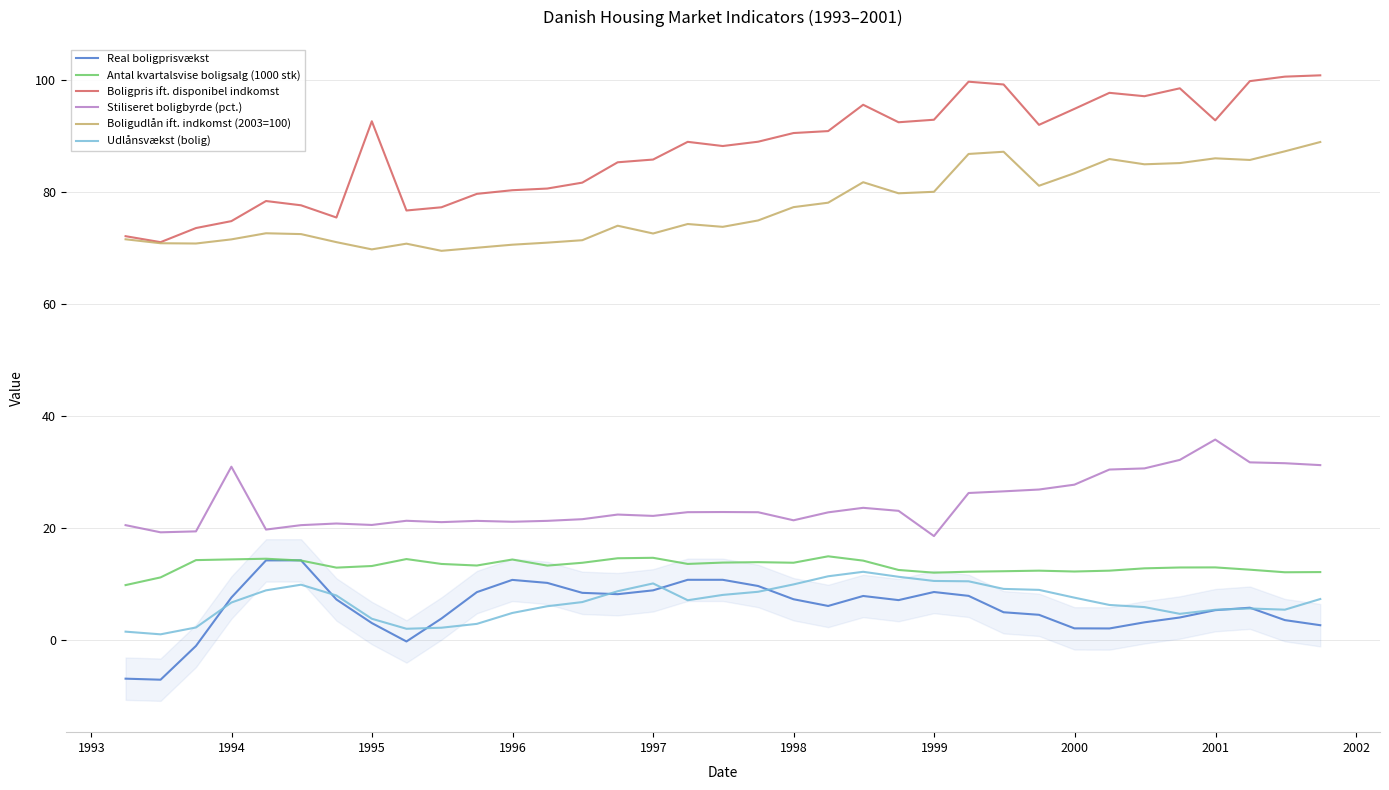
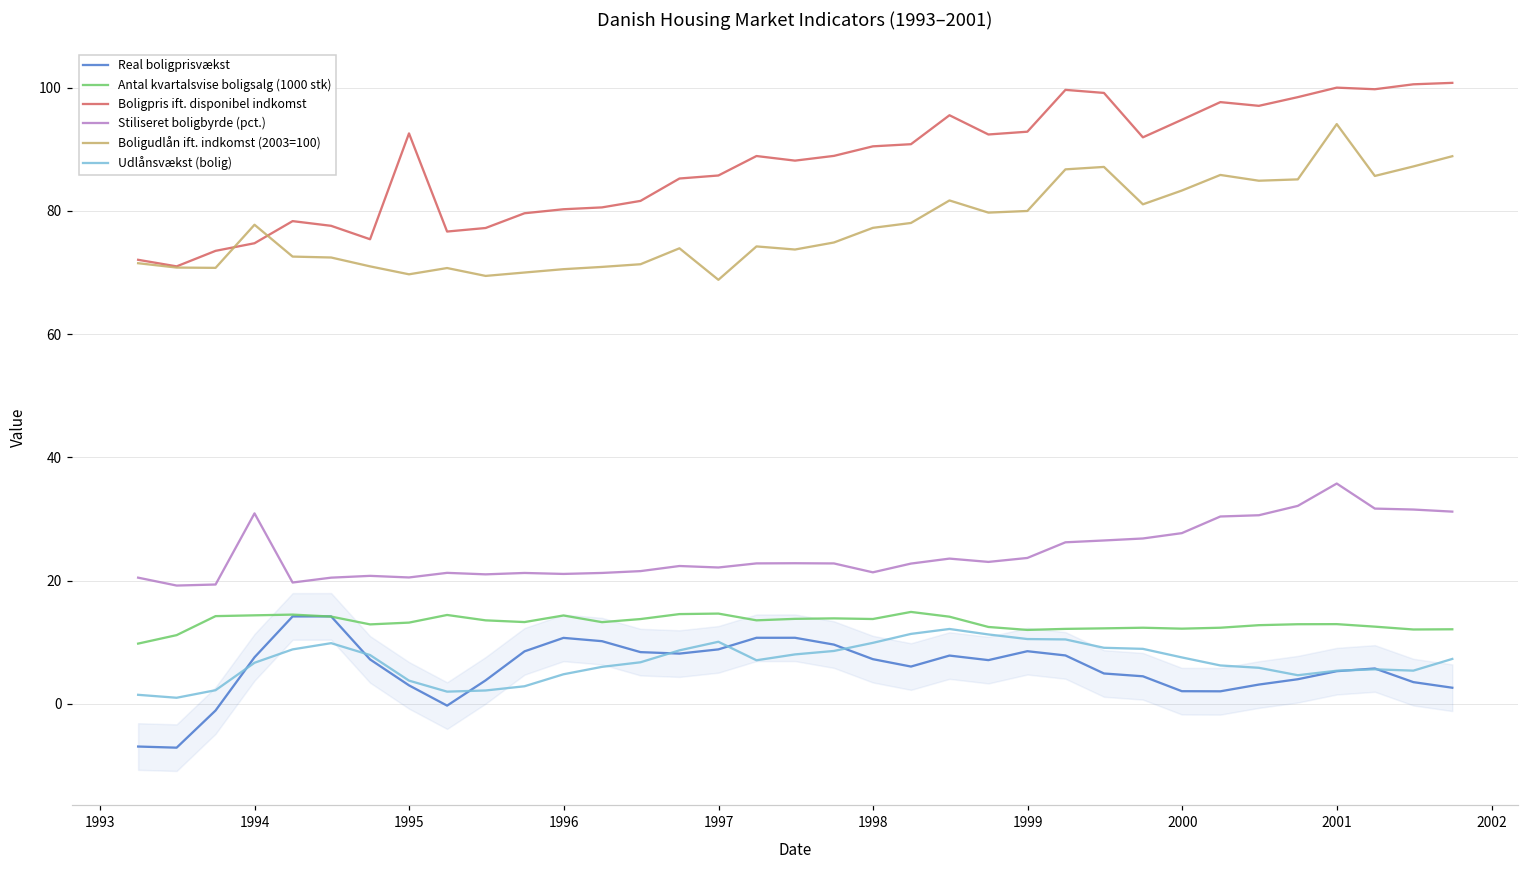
Boligudlån ift. indkomst (2003=100), 1994: 72 -> 78
Boligudlån ift. indkomst (2003=100), 1997: 73 -> 69
Stiliseret boligbyrde (pct.), 1999: 19 -> 24
Boligpris ift. disponibel indkomst, 2001: 93 -> 100
Boligudlån ift. indkomst (2003=100), 2001: 86 -> 94
